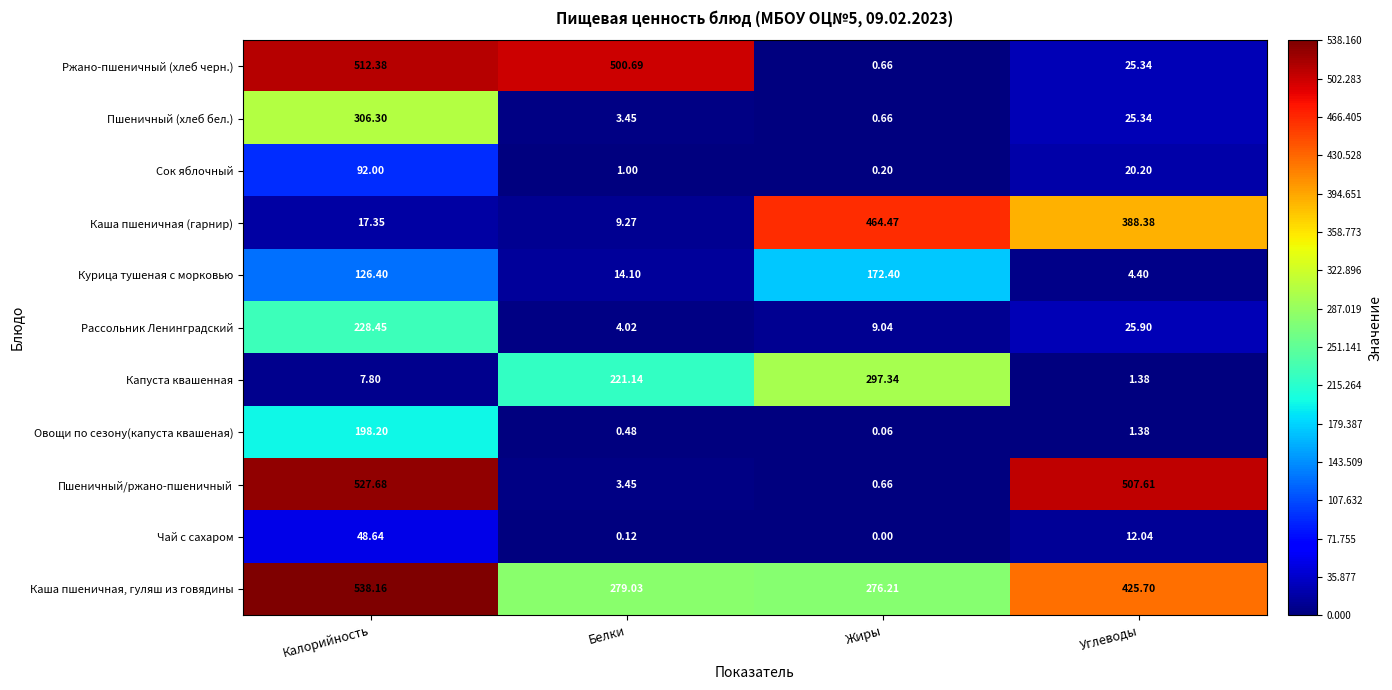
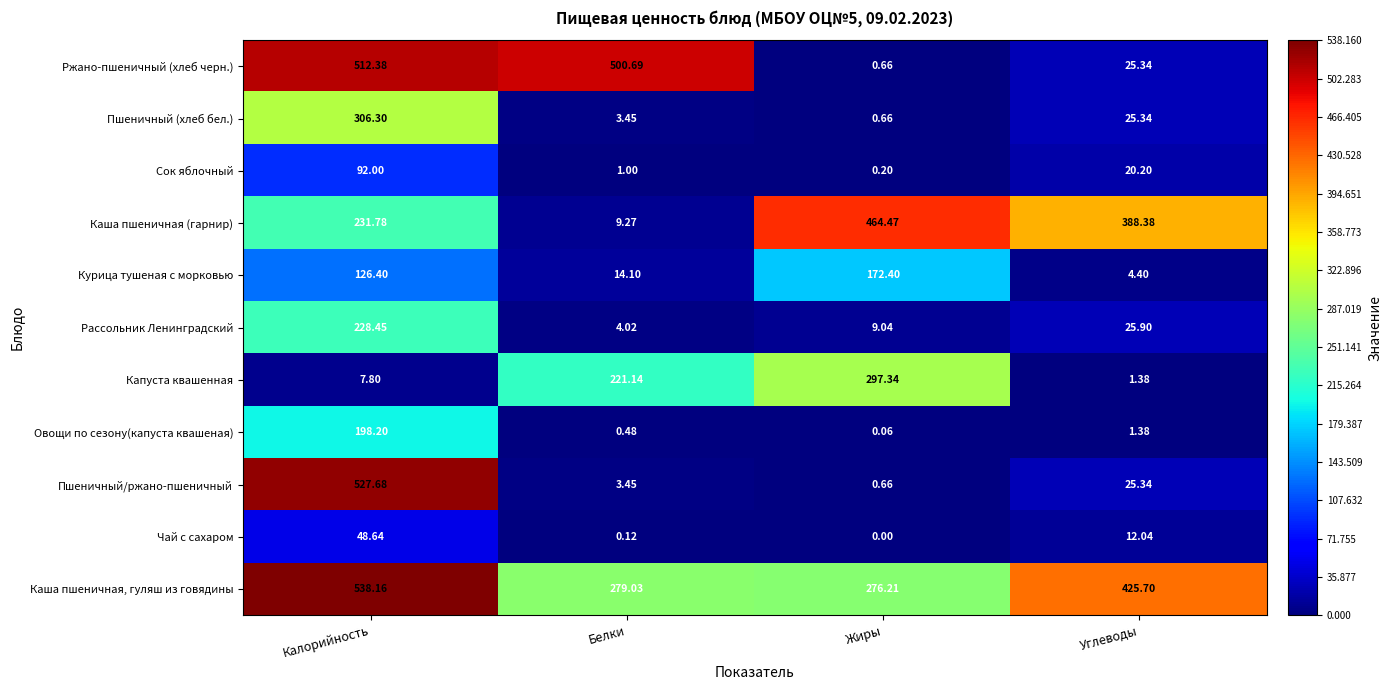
Каша пшеничная (гарнир), Калорийность: 17.35 -> 231.78
Пшеничный/ржано-пшеничный, Углеводы: 507.61 -> 25.34
